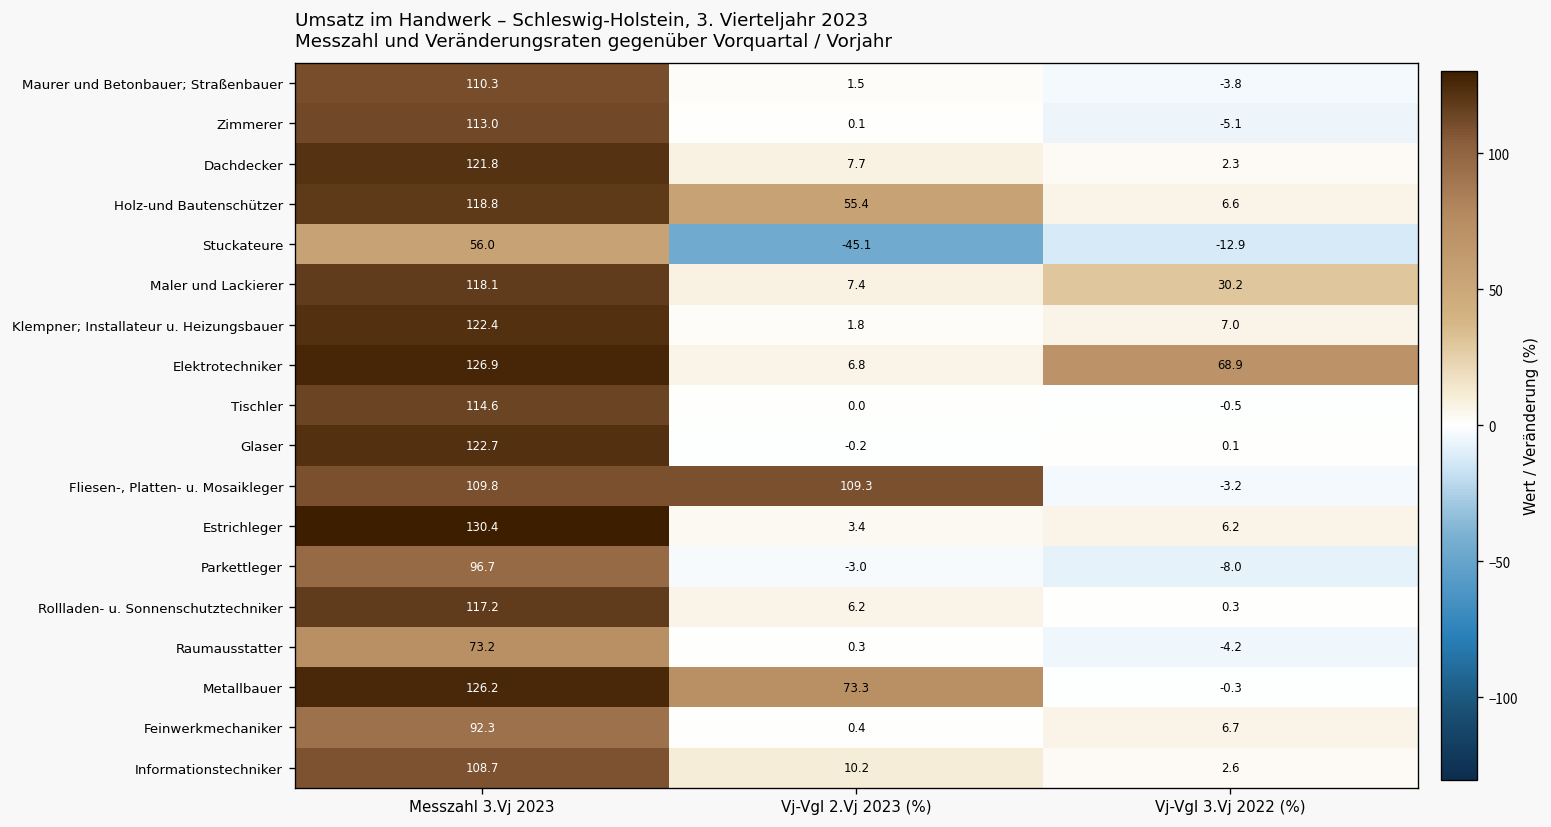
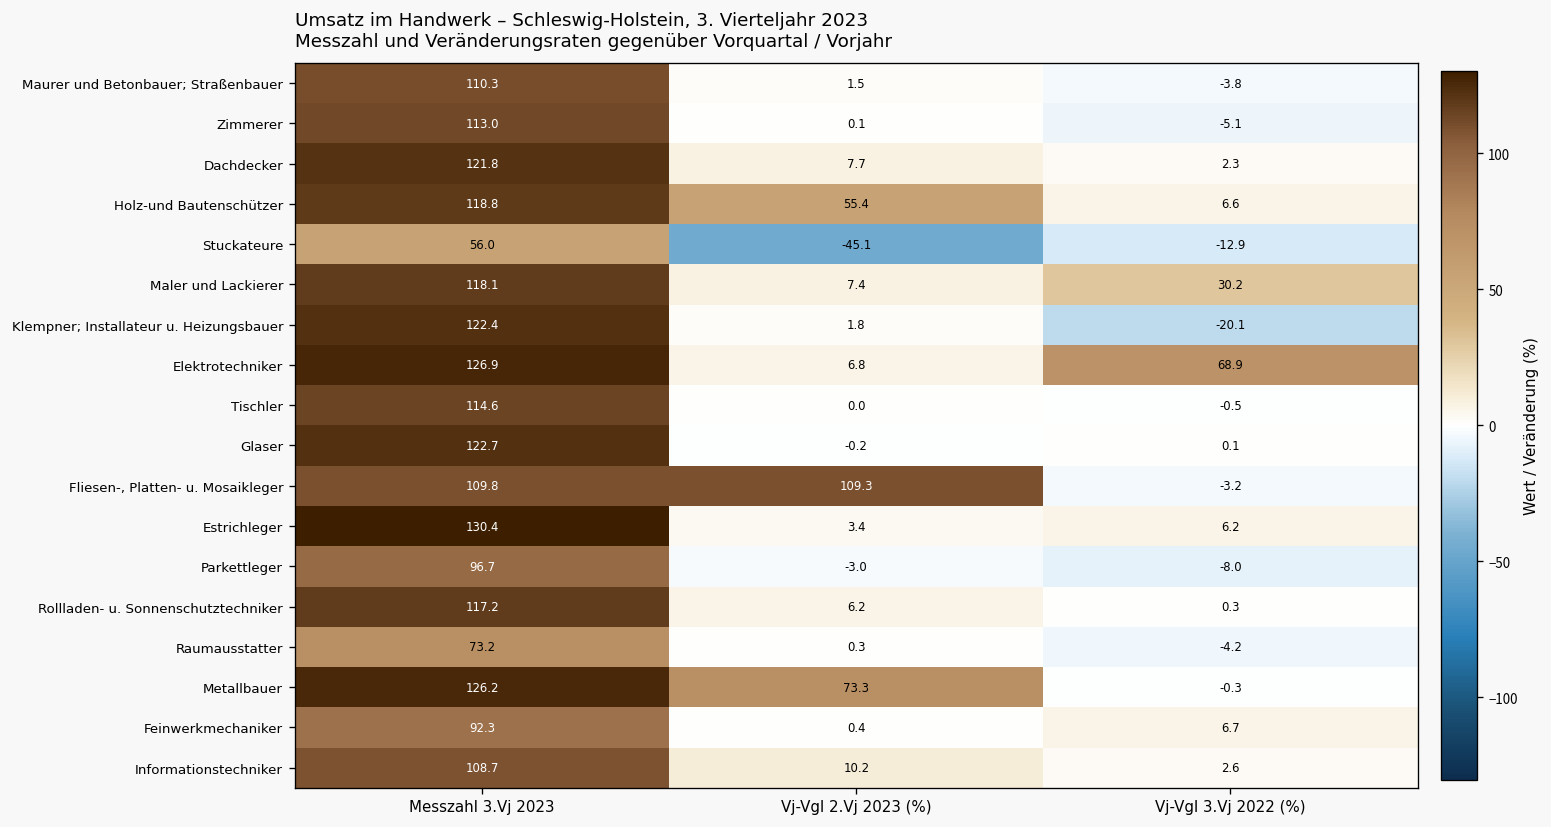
Klempner; Installateur u. Heizungsbauer, Vj-Vgl 3.Vj 2022 (%): 7.0 -> -20.1
